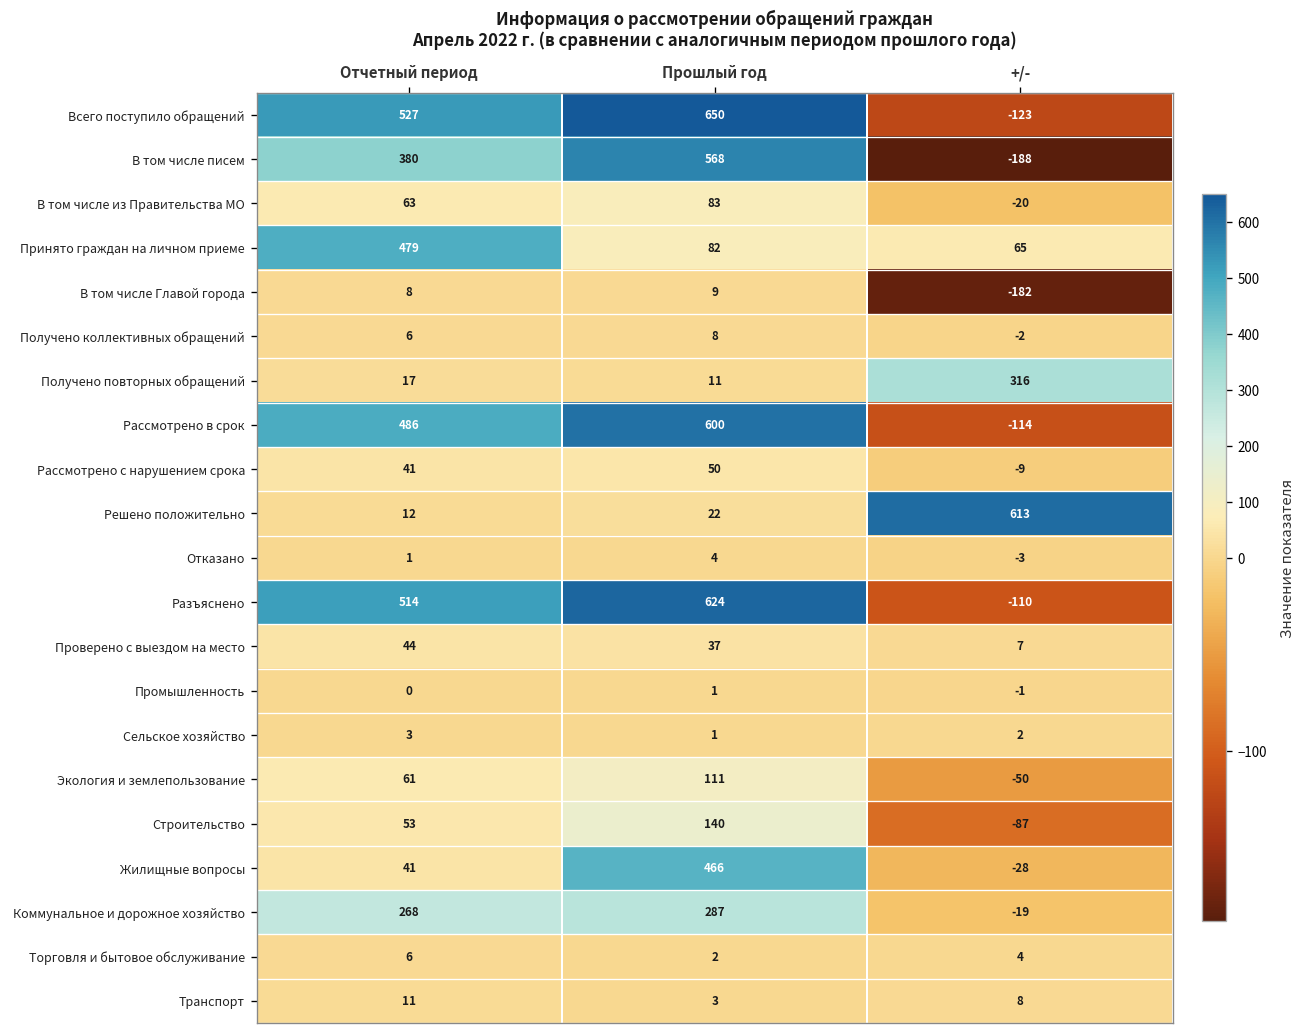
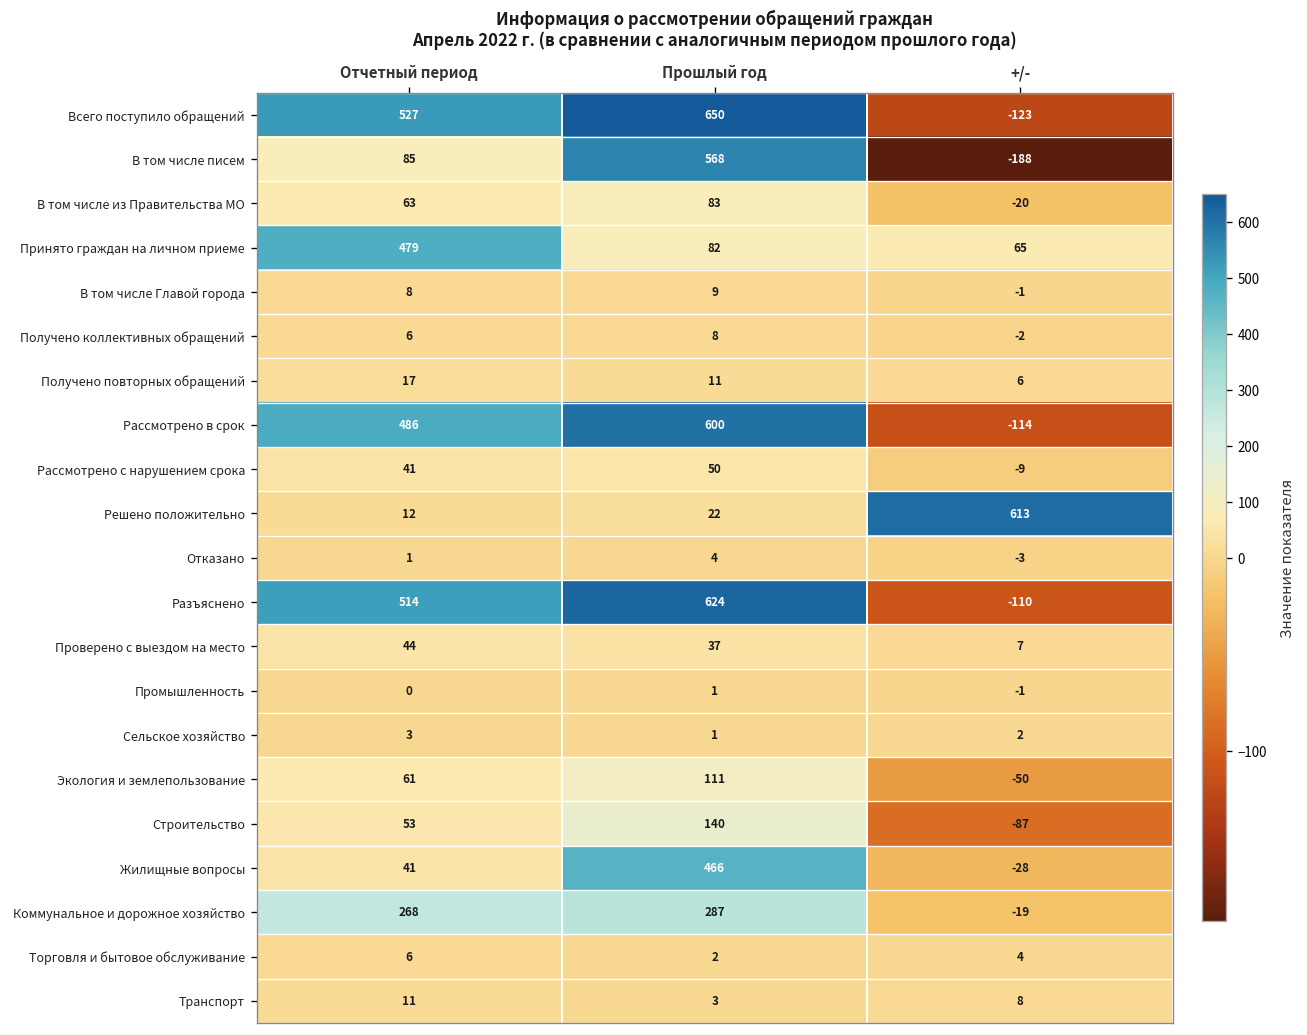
В том числе писем, Отчетный период: 380 -> 85
В том числе Главой города, +/-: -182 -> -1
Получено повторных обращений, +/-: 316 -> 6
